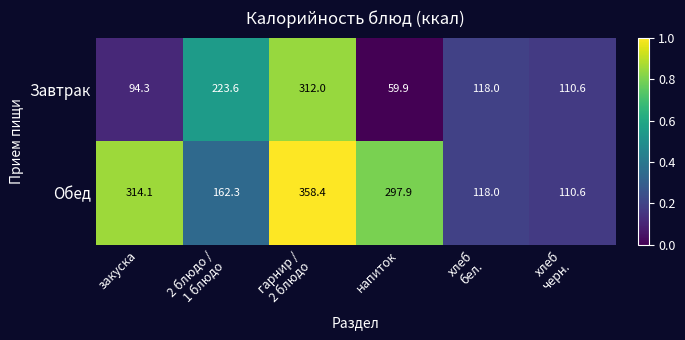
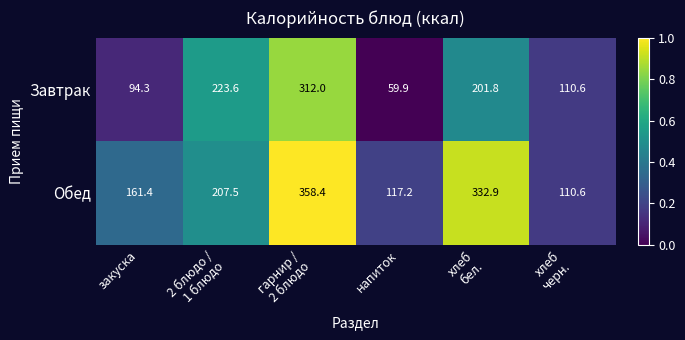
Завтрак, хлеб бел.: 118.0 -> 201.8
Обед, закуска: 314.1 -> 161.4
Обед, 2 блюдо / 1 блюдо: 162.3 -> 207.5
Обед, напиток: 297.9 -> 117.2
Обед, хлеб бел.: 118.0 -> 332.9
